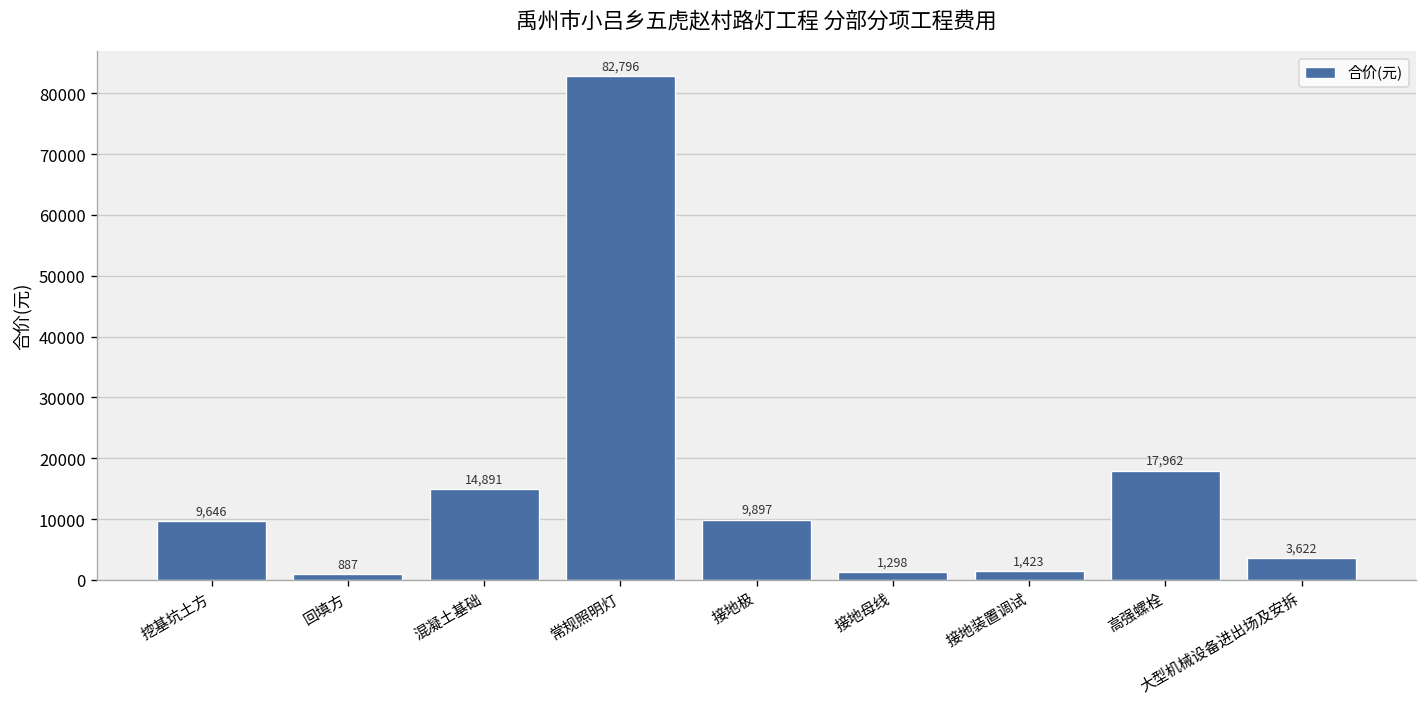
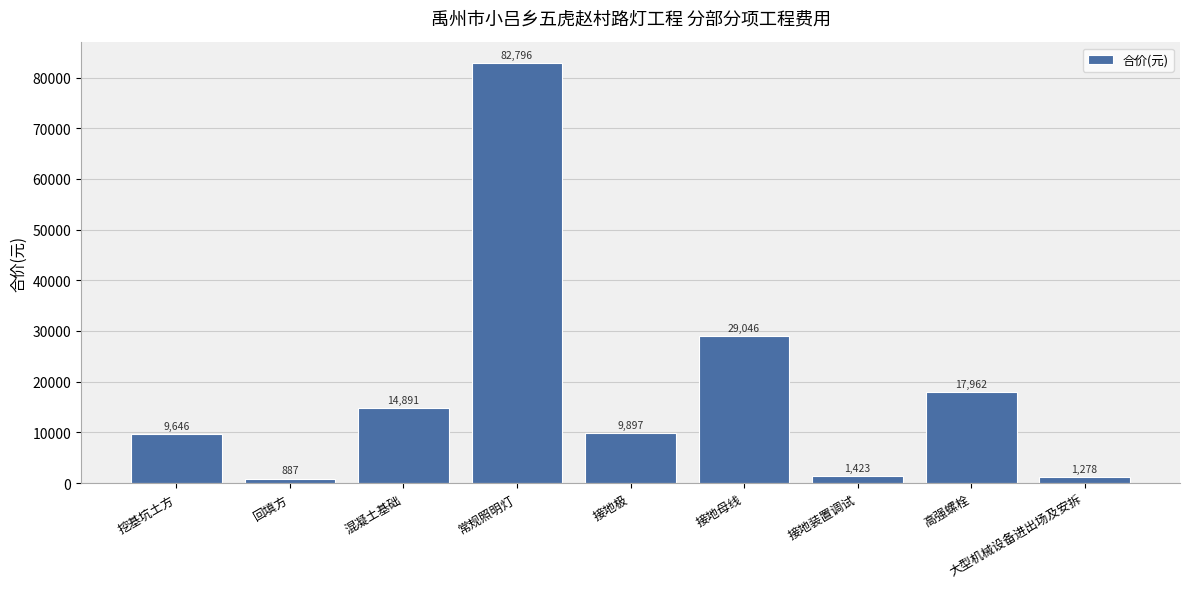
接地母线: 1,298 -> 29,046
大型机械设备进出场及安拆: 3,622 -> 1,278
